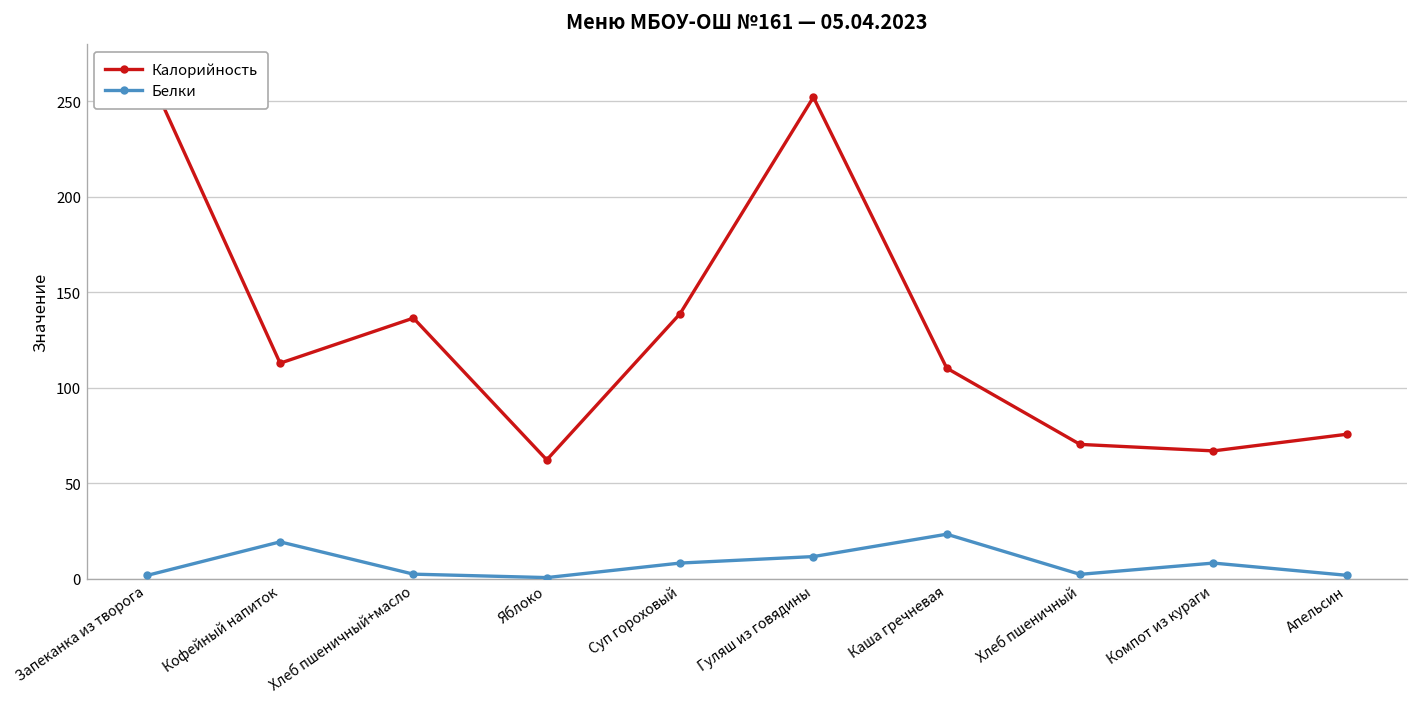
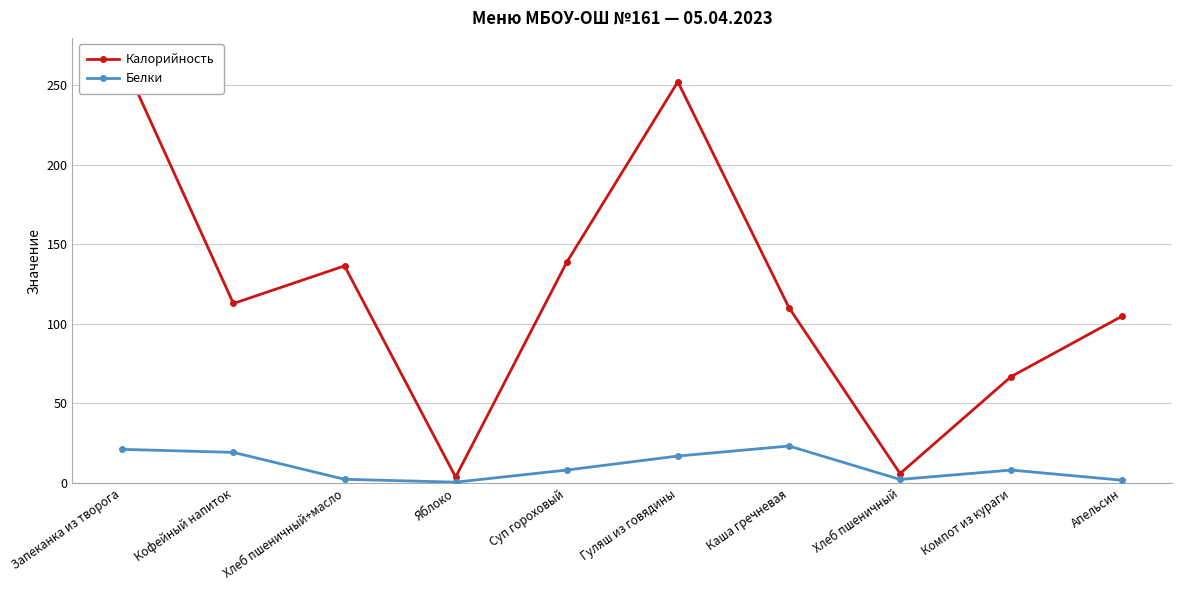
Белки, Запеканка из творога: 2 -> 21
Калорийность, Яблоко: 62 -> 4
Белки, Гуляш из говядины: 12 -> 17
Калорийность, Хлеб пшеничный: 70 -> 6
Калорийность, Апельсин: 76 -> 105
